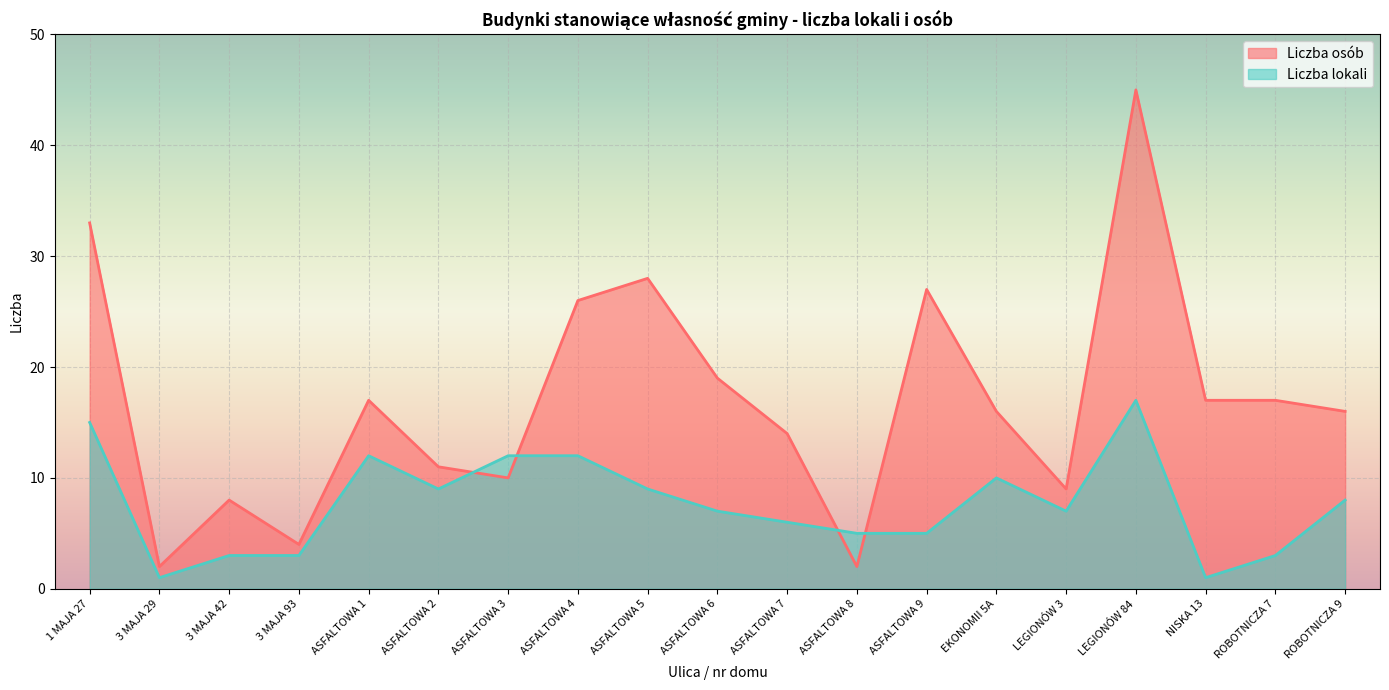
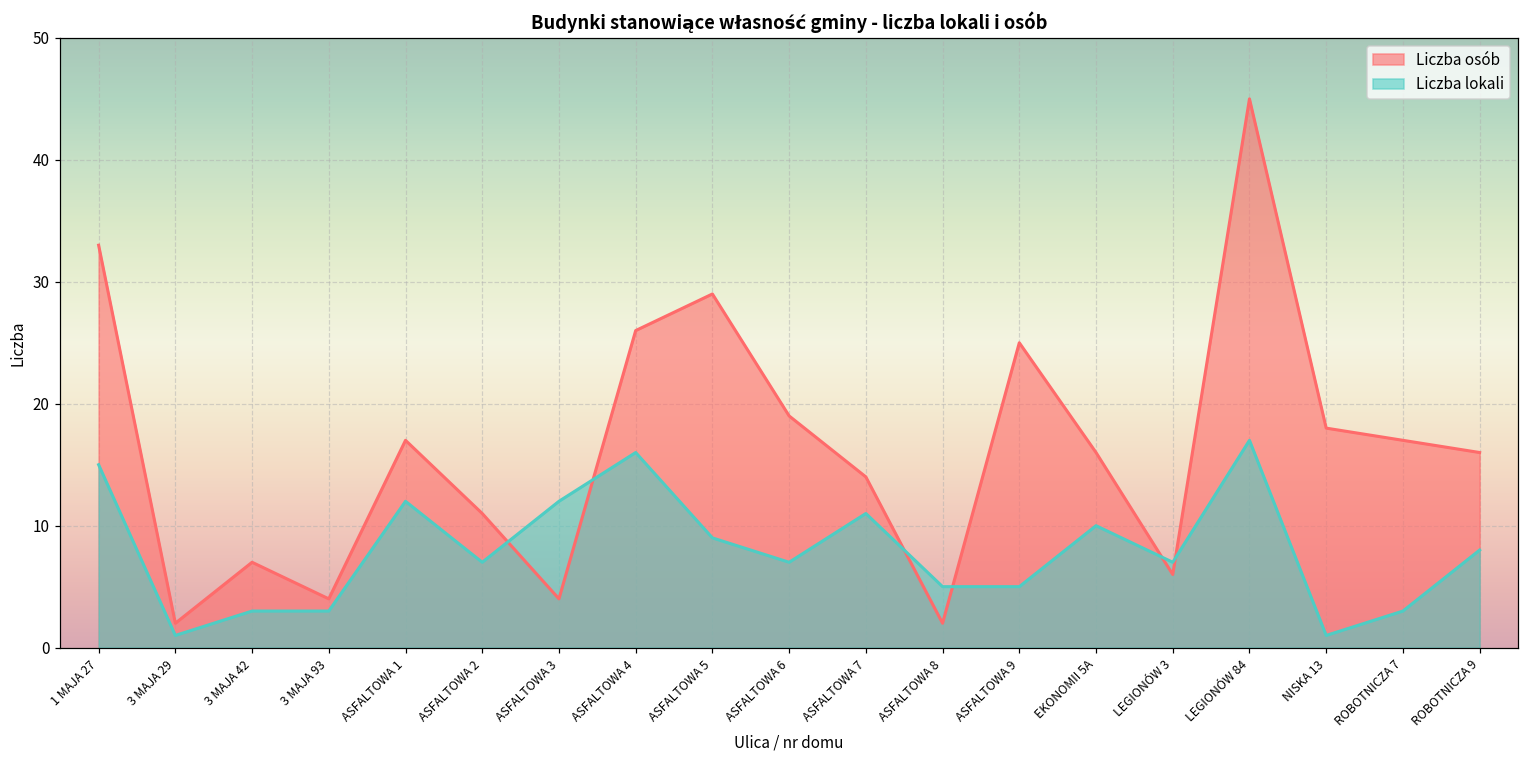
Liczba osób, 3 MAJA 42: 8 -> 7
Liczba lokali, ASFALTOWA 2: 9 -> 7
Liczba osób, ASFALTOWA 3: 10 -> 4
Liczba lokali, ASFALTOWA 4: 12 -> 16
Liczba osób, ASFALTOWA 5: 28 -> 29
Liczba lokali, ASFALTOWA 7: 6 -> 11
Liczba osób, ASFALTOWA 9: 27 -> 25
Liczba osób, LEGIONÓW 3: 9 -> 6
Liczba osób, NISKA 13: 17 -> 18
